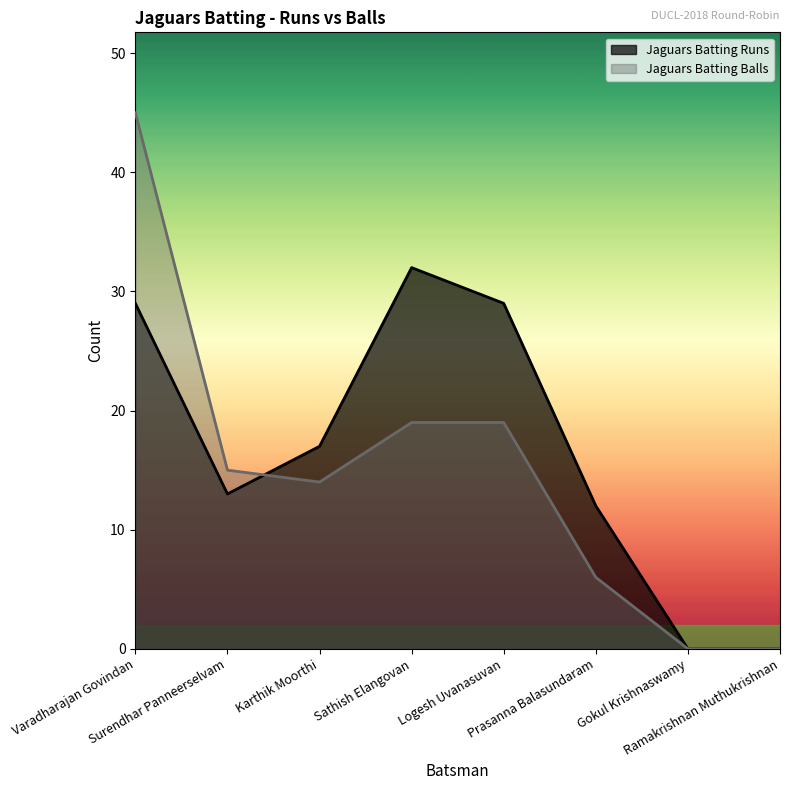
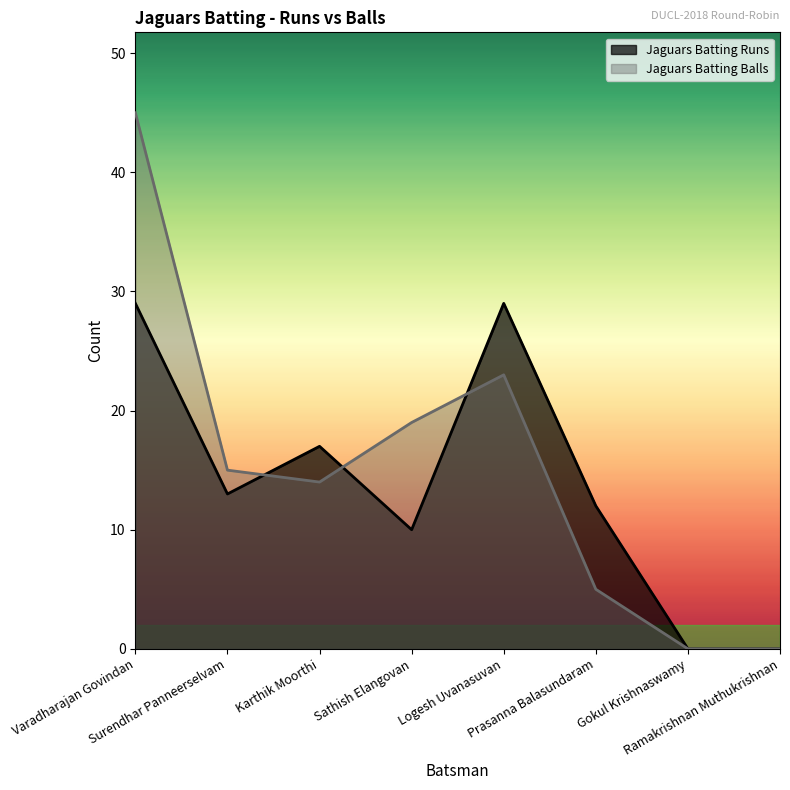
Jaguars Batting Runs, Sathish Elangovan: 32 -> 10
Jaguars Batting Balls, Logesh Uvanasuvan: 19 -> 23
Jaguars Batting Balls, Prasanna Balasundaram: 6 -> 5
